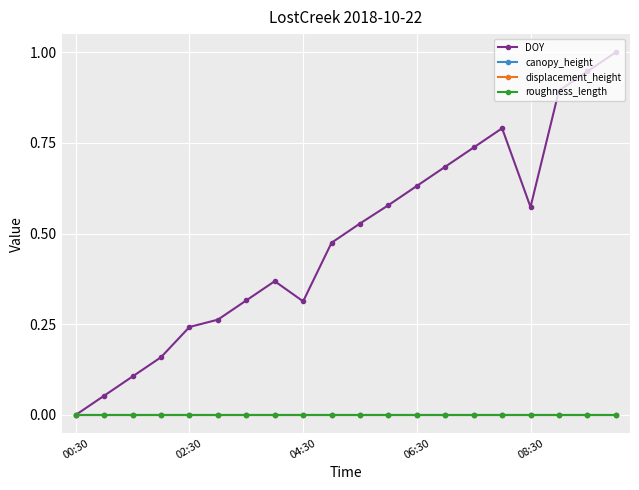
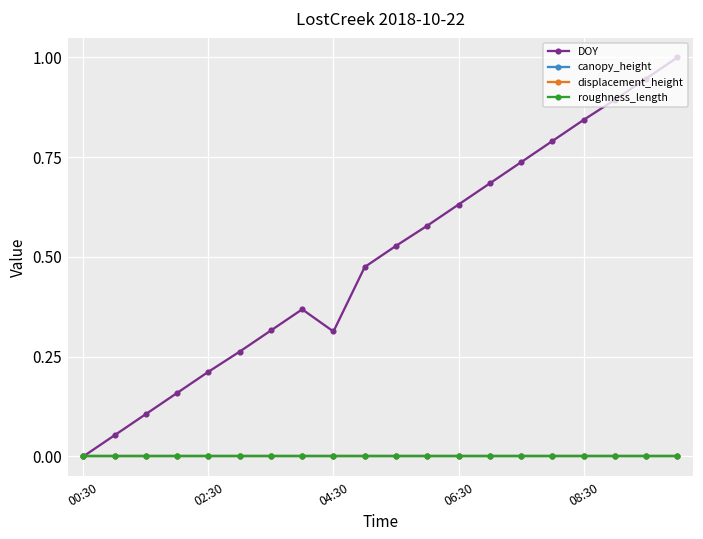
DOY, 02:30: 0.24 -> 0.21
DOY, 08:30: 0.57 -> 0.84
